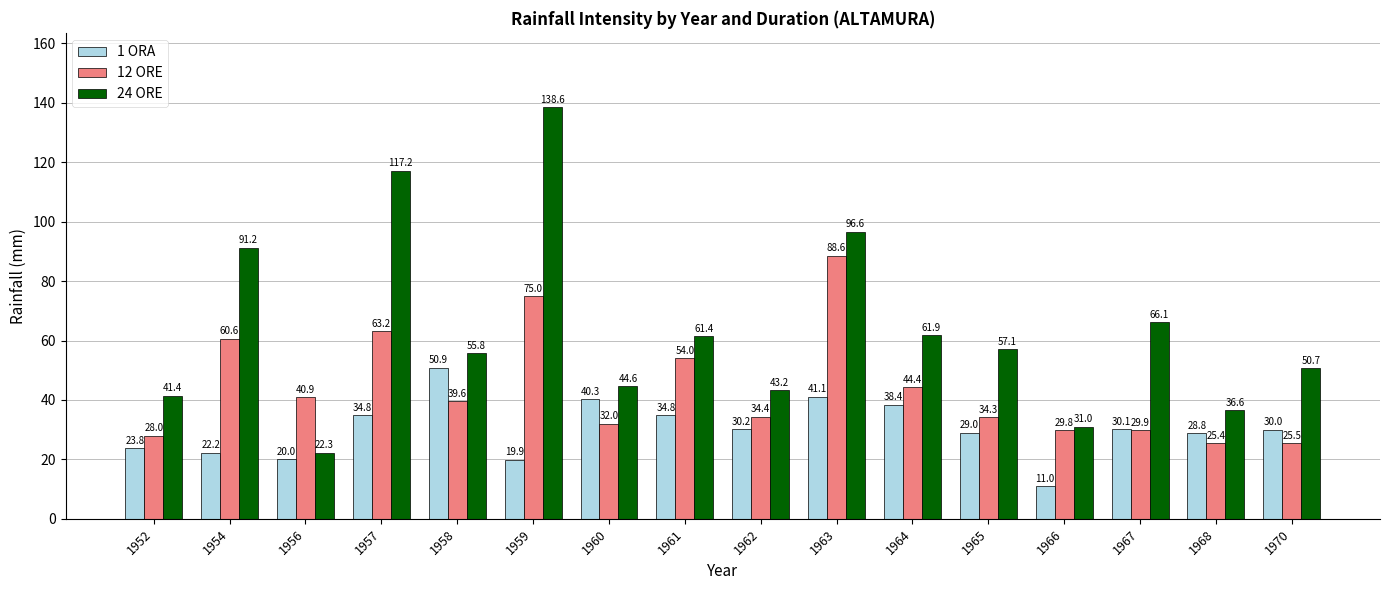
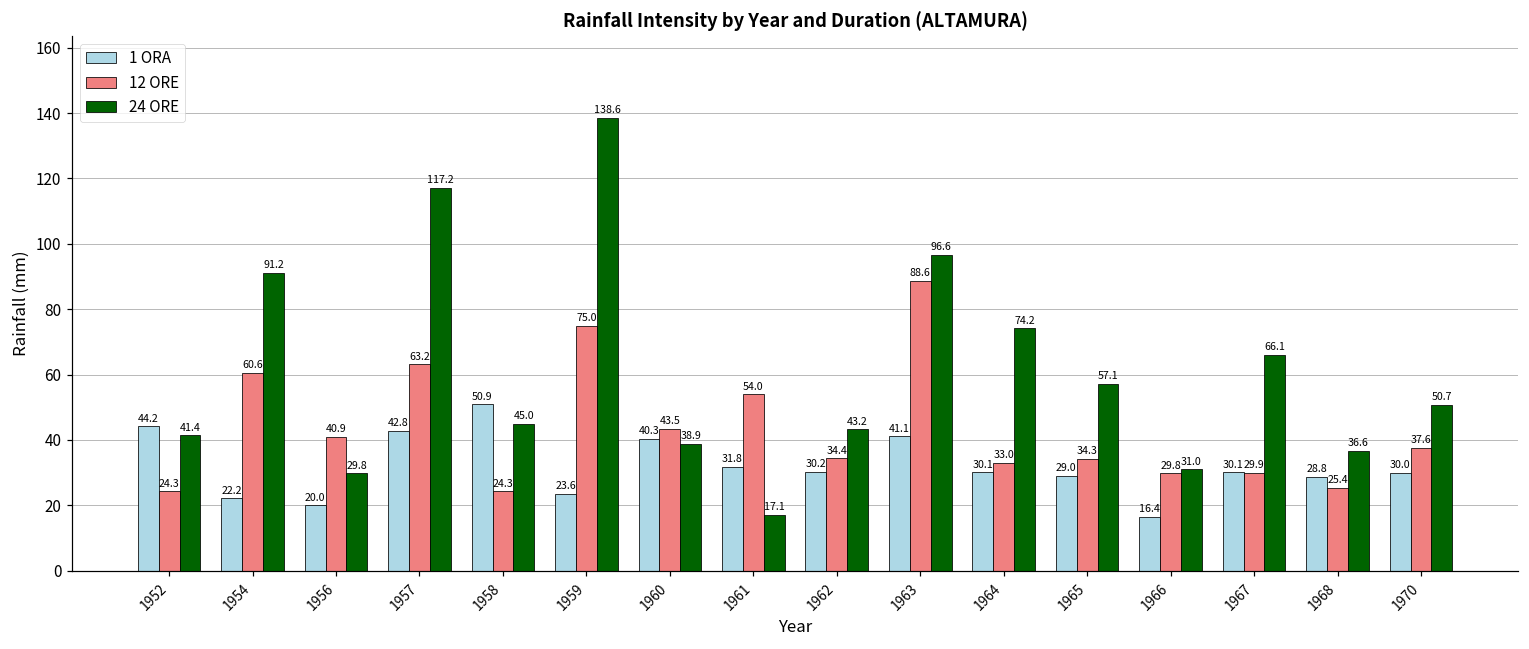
1 ORA, 1952: 23.8 -> 44.2
12 ORE, 1952: 28.0 -> 24.3
24 ORE, 1956: 22.3 -> 29.8
1 ORA, 1957: 34.8 -> 42.8
12 ORE, 1958: 39.6 -> 24.3
24 ORE, 1958: 55.8 -> 45.0
1 ORA, 1959: 19.9 -> 23.6
12 ORE, 1960: 32.0 -> 43.5
24 ORE, 1960: 44.6 -> 38.9
1 ORA, 1961: 34.8 -> 31.8
24 ORE, 1961: 61.4 -> 17.1
1 ORA, 1964: 38.4 -> 30.1
12 ORE, 1964: 44.4 -> 33.0
24 ORE, 1964: 61.9 -> 74.2
1 ORA, 1966: 11.0 -> 16.4
12 ORE, 1970: 25.5 -> 37.6
